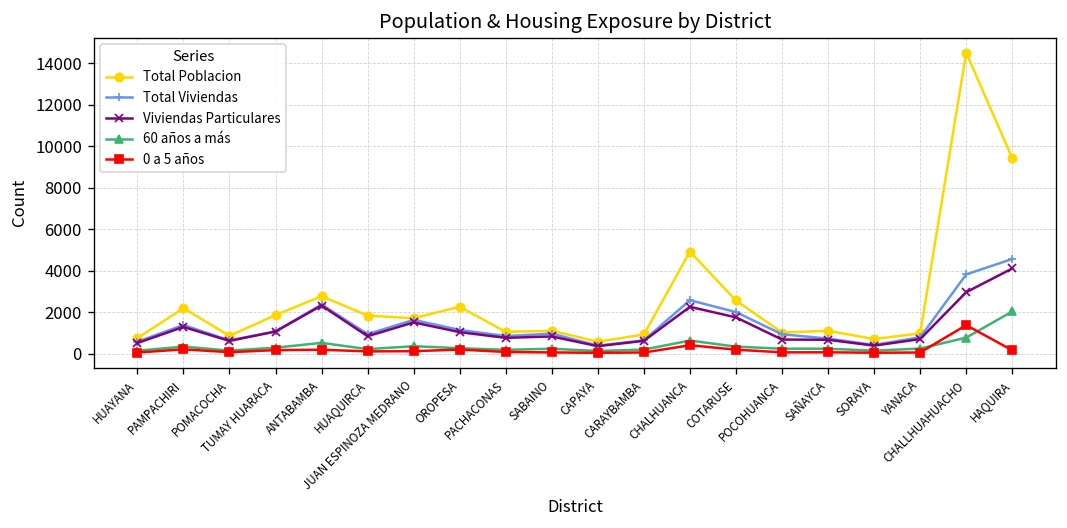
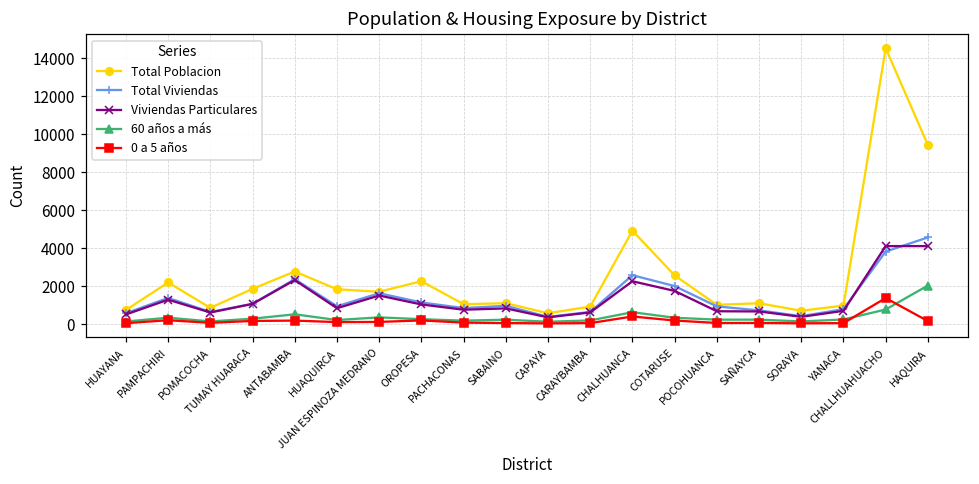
Viviendas Particulares, CHALLHUAHUACHO: 3000 -> 4100
